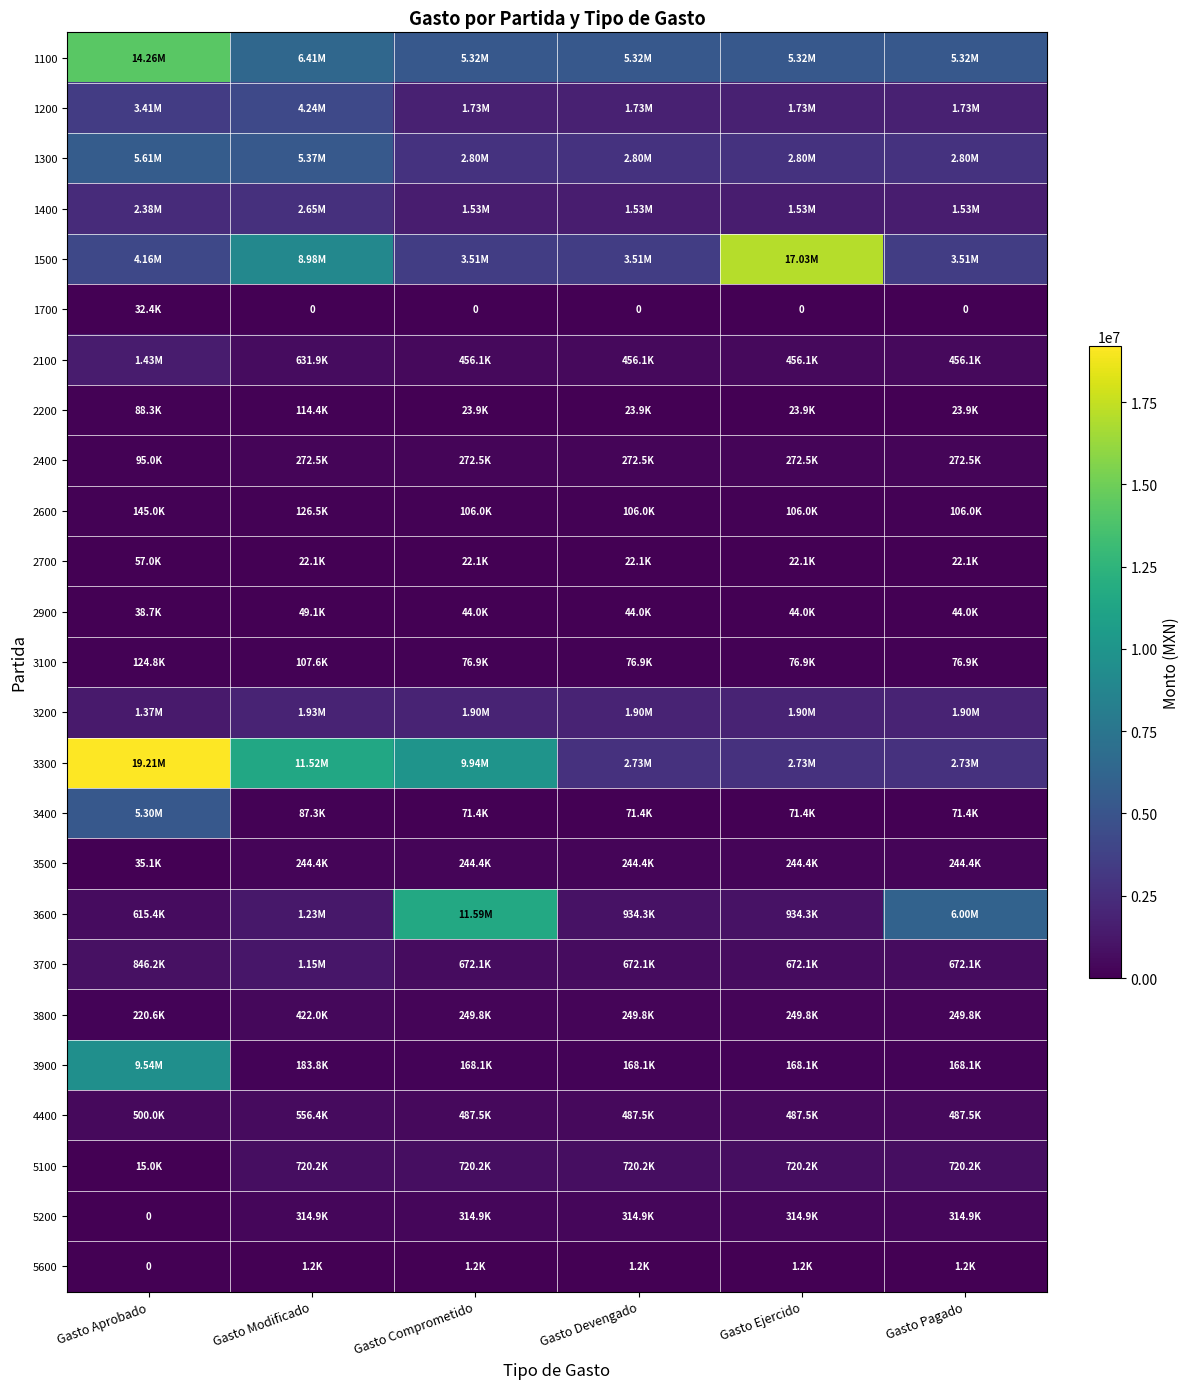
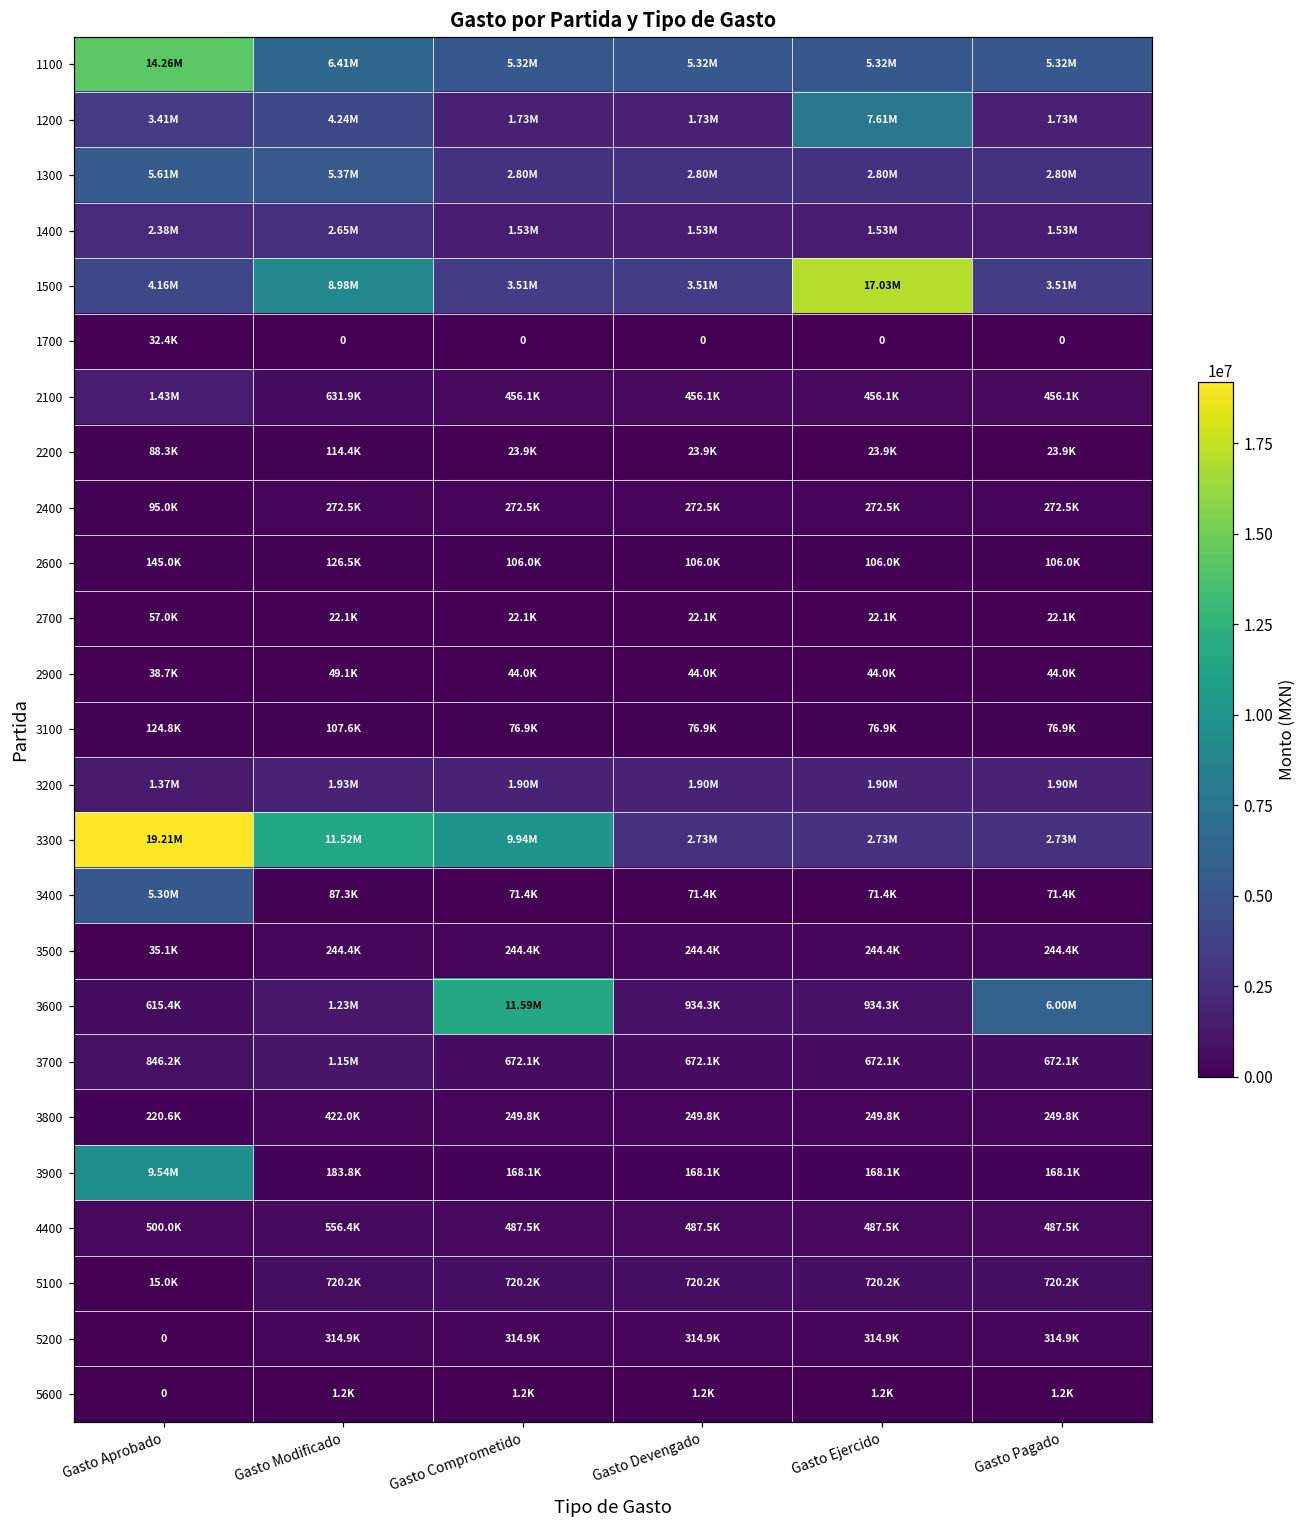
1200, Gasto Ejercido: 1.73M -> 7.61M
